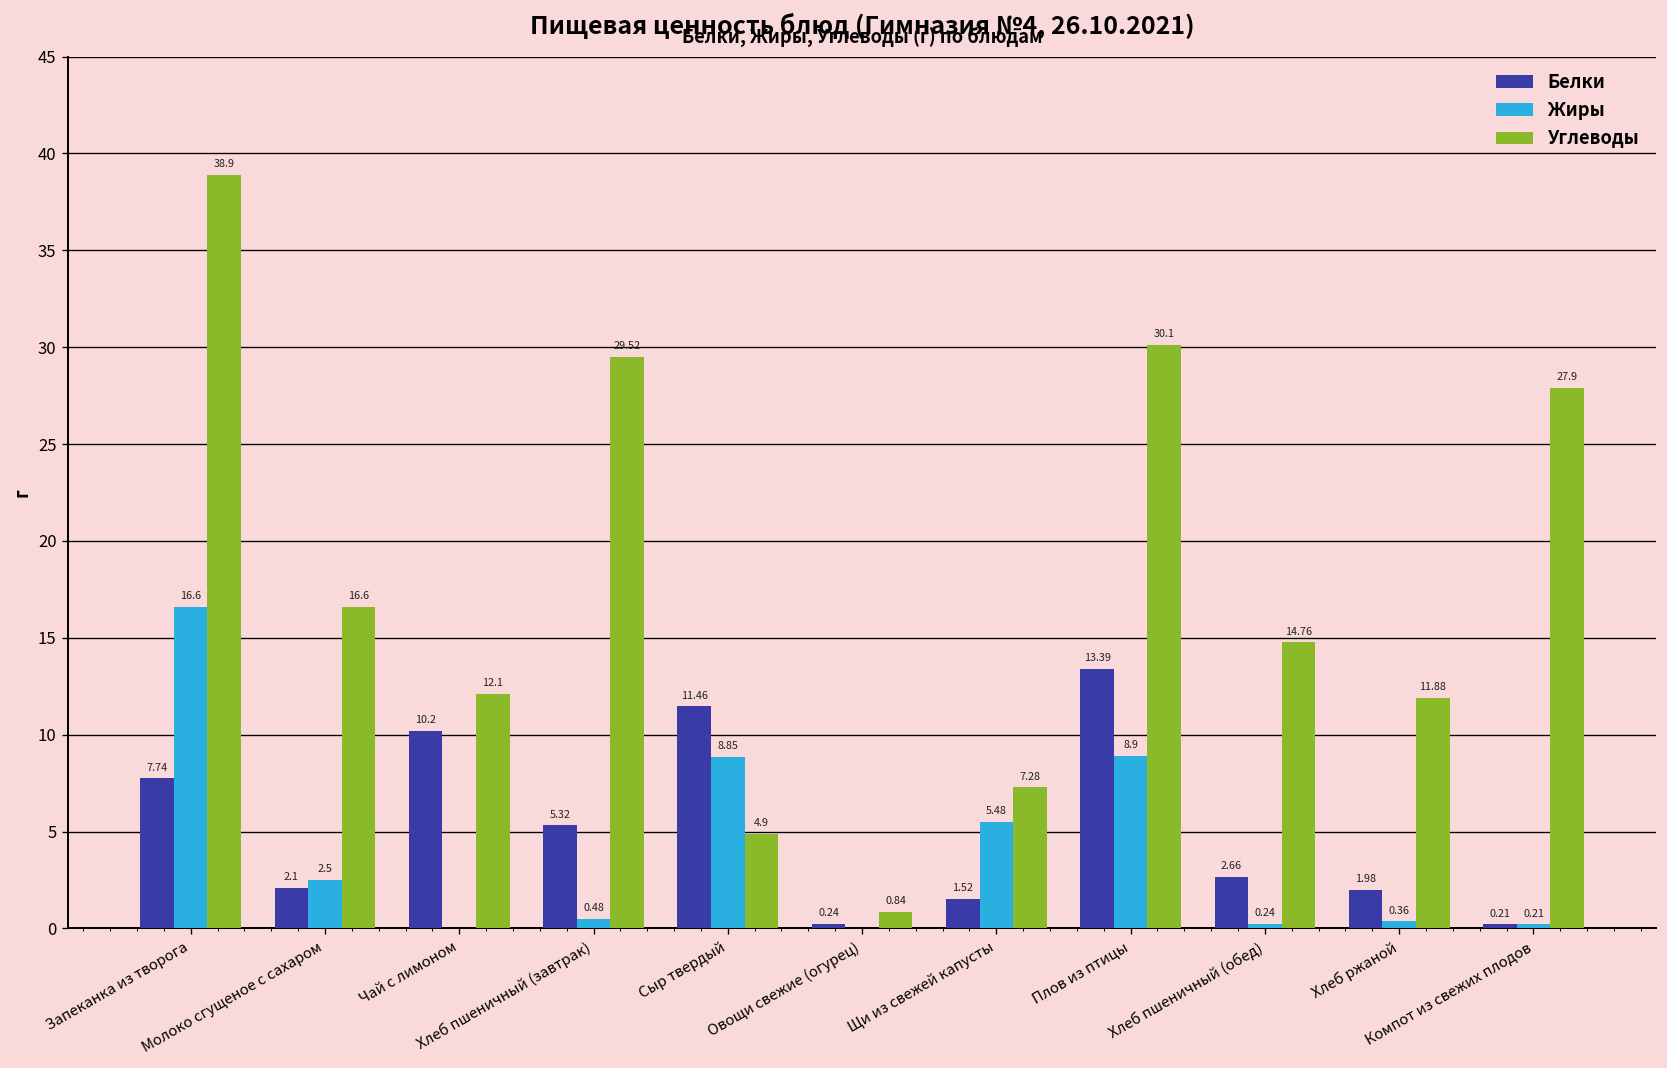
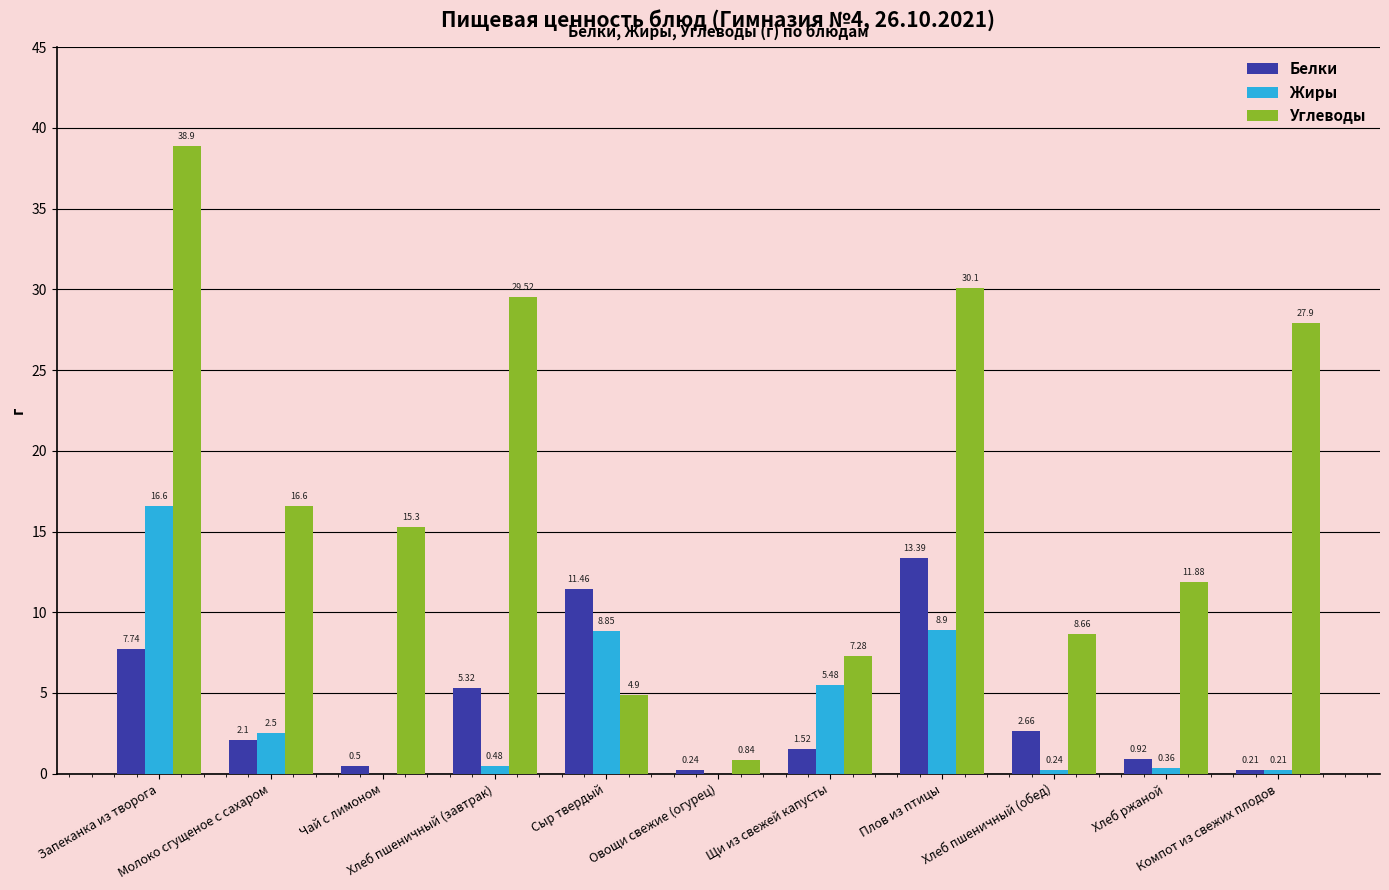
Белки, Чай с лимоном: 10.2 -> 0.5
Углеводы, Чай с лимоном: 12.1 -> 15.3
Углеводы, Хлеб пшеничный (обед): 14.76 -> 8.66
Белки, Хлеб ржаной: 1.98 -> 0.92
